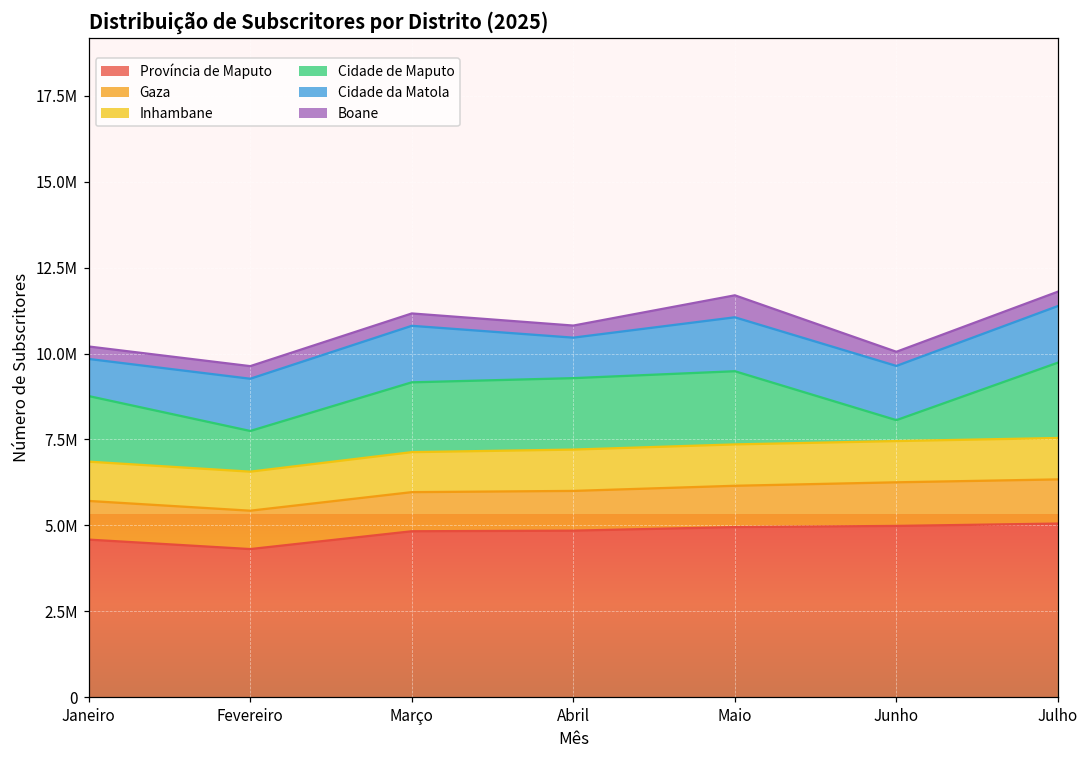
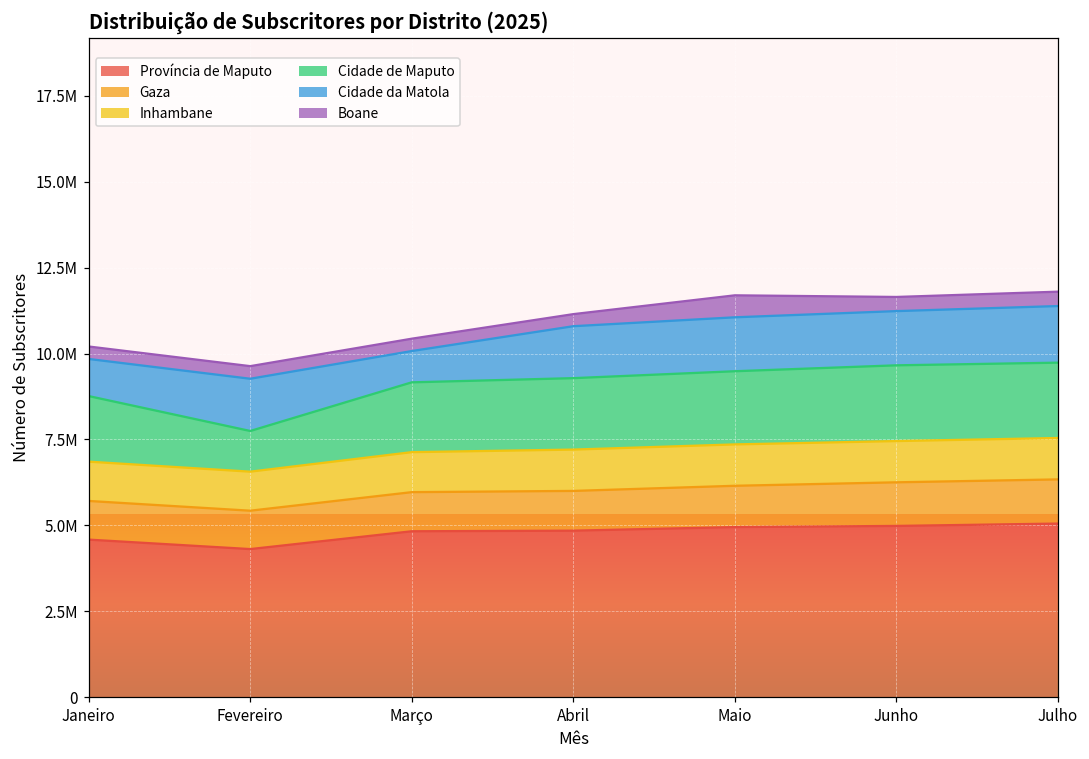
Cidade da Matola, Março: 1600000 -> 900000
Cidade da Matola, Abril: 1200000 -> 1500000
Cidade de Maputo, Junho: 600000 -> 2200000
